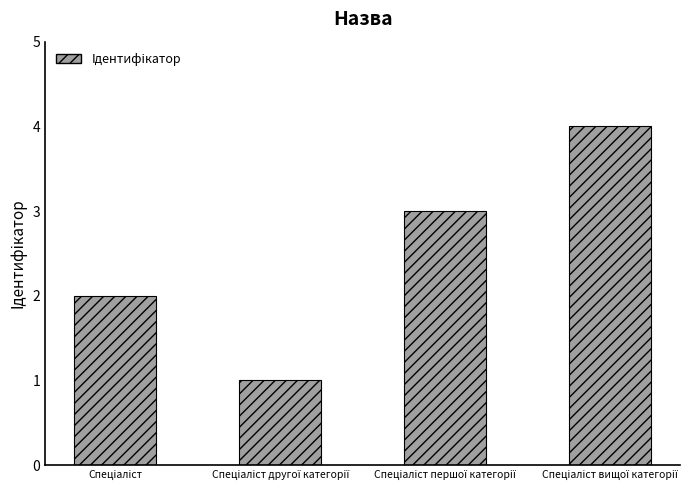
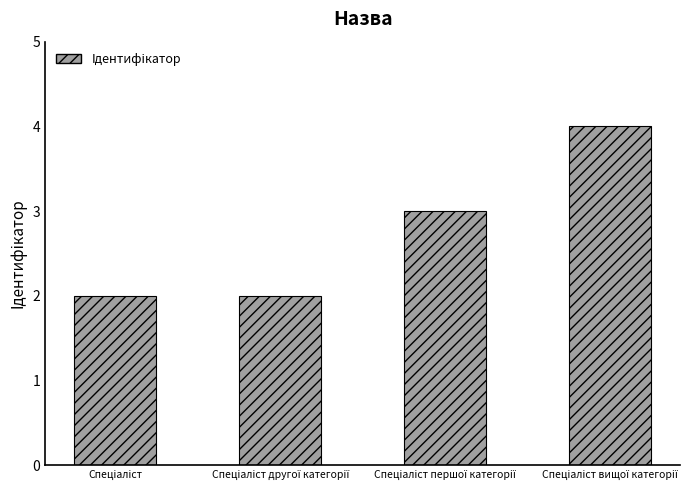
Спеціаліст другої категорії: 1 -> 2
